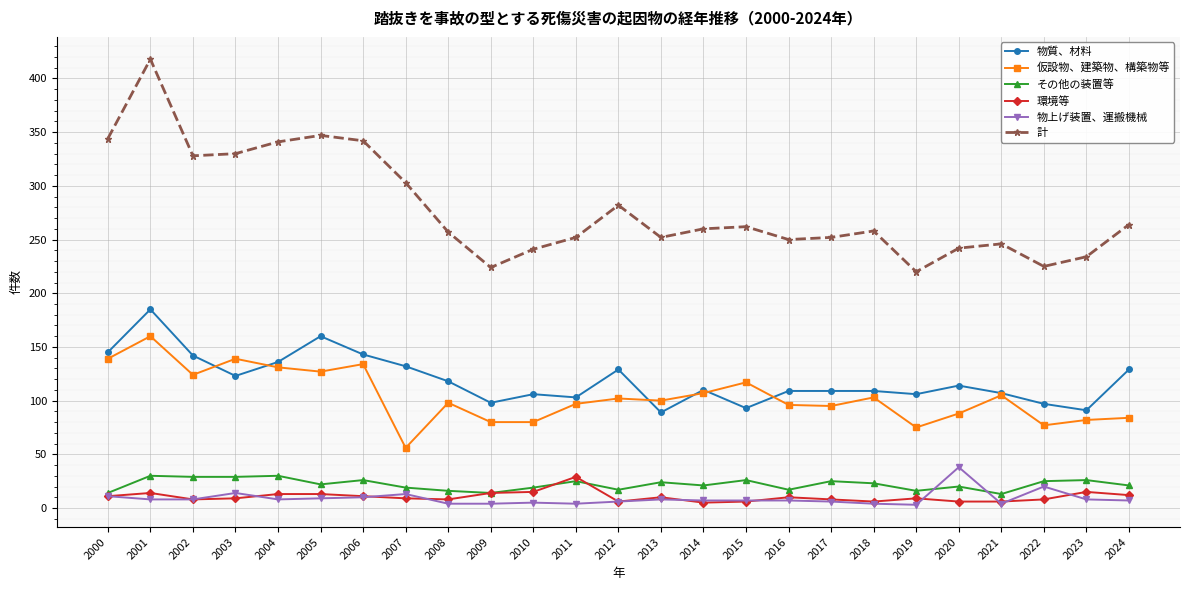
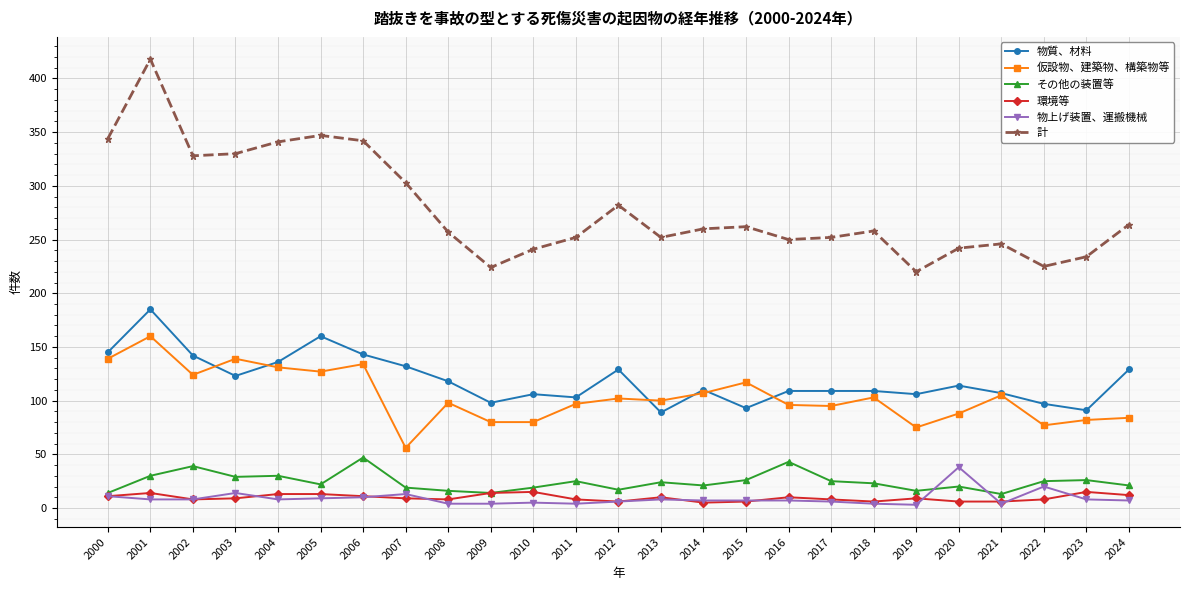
その他の装置等, 2002: 29 -> 39
その他の装置等, 2006: 26 -> 47
環境等, 2011: 29 -> 8
その他の装置等, 2016: 17 -> 43
